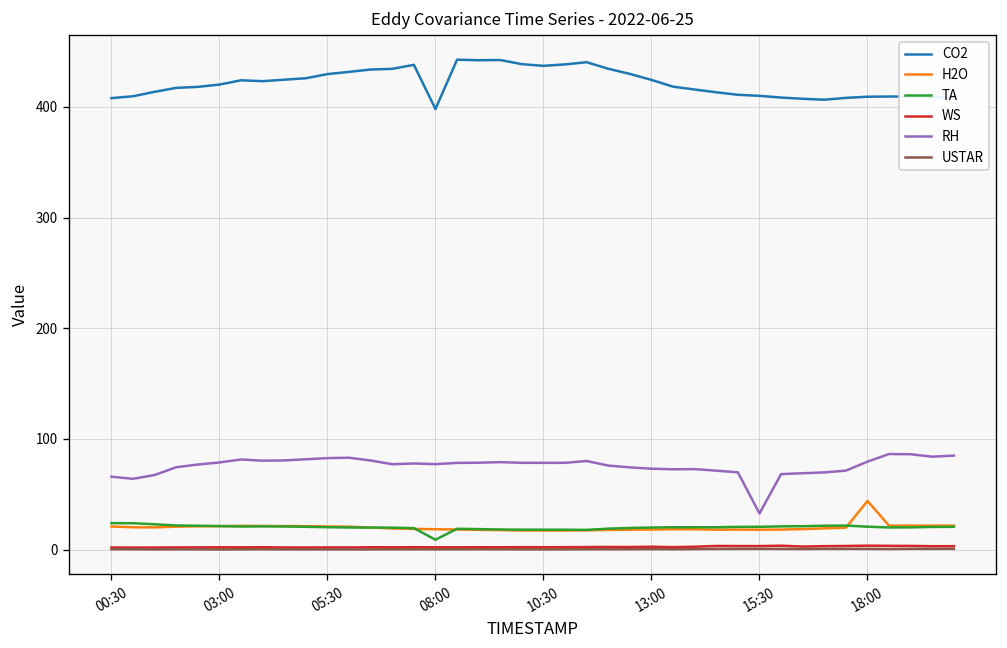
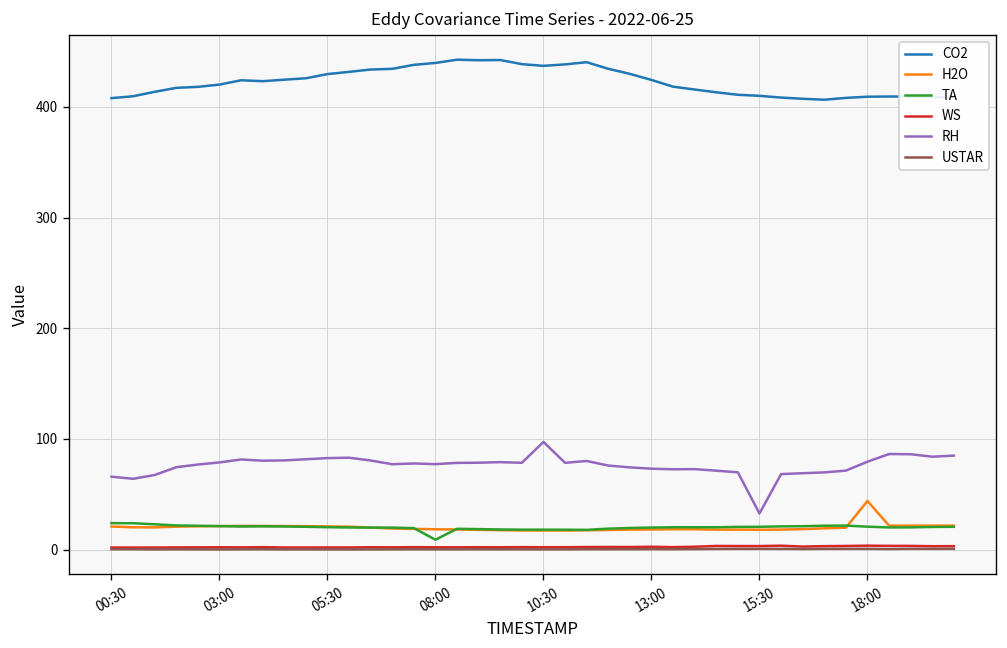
CO2, 08:00: 400 -> 440
RH, 10:30: 80 -> 100
